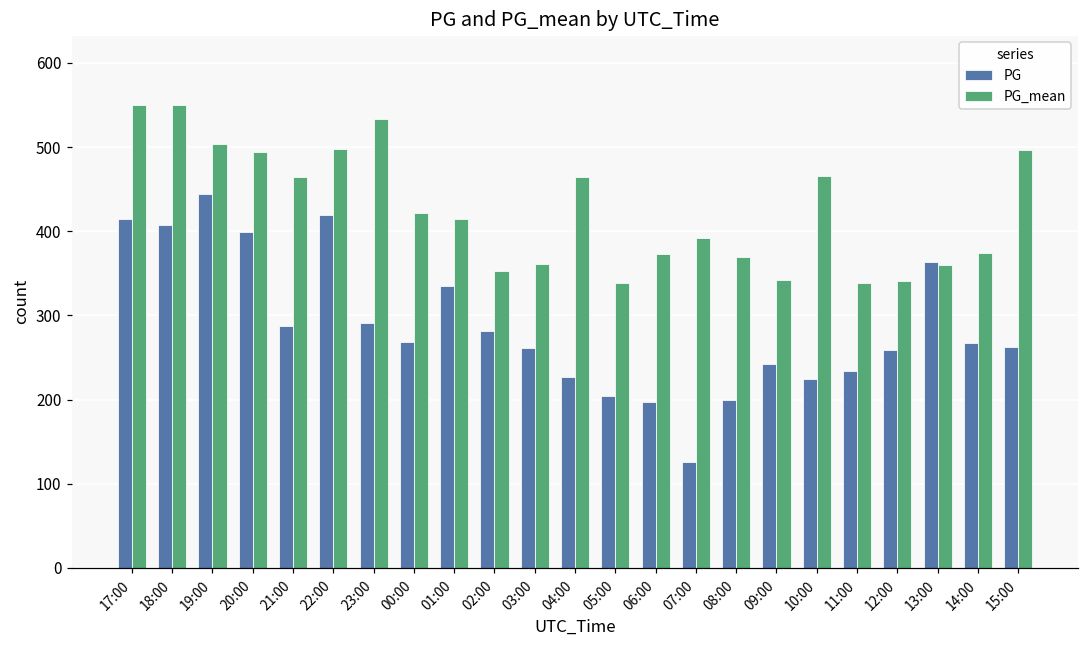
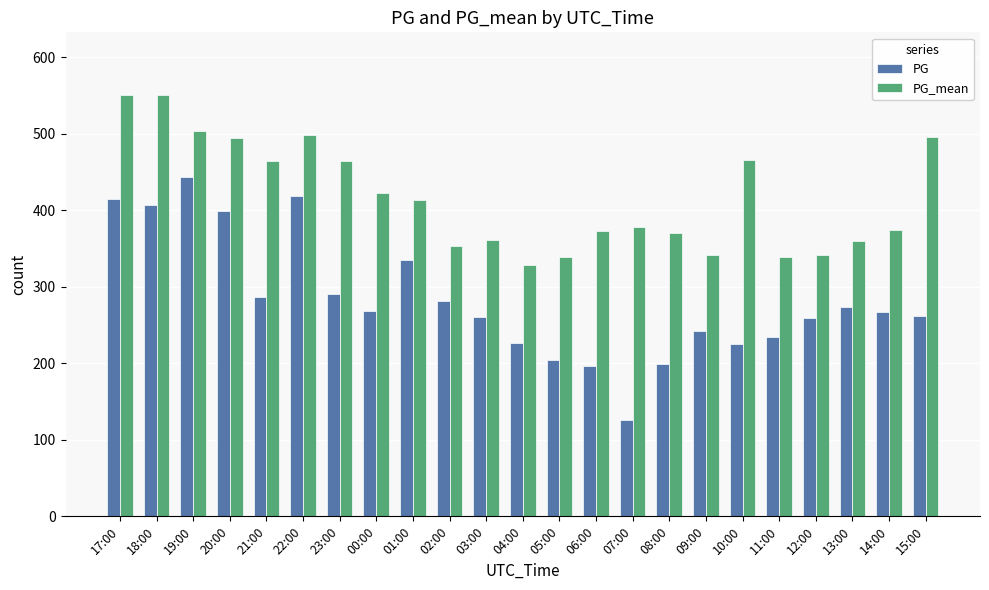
PG_mean, 23:00: 530 -> 460
PG_mean, 04:00: 460 -> 330
PG_mean, 07:00: 390 -> 380
PG, 13:00: 360 -> 270
